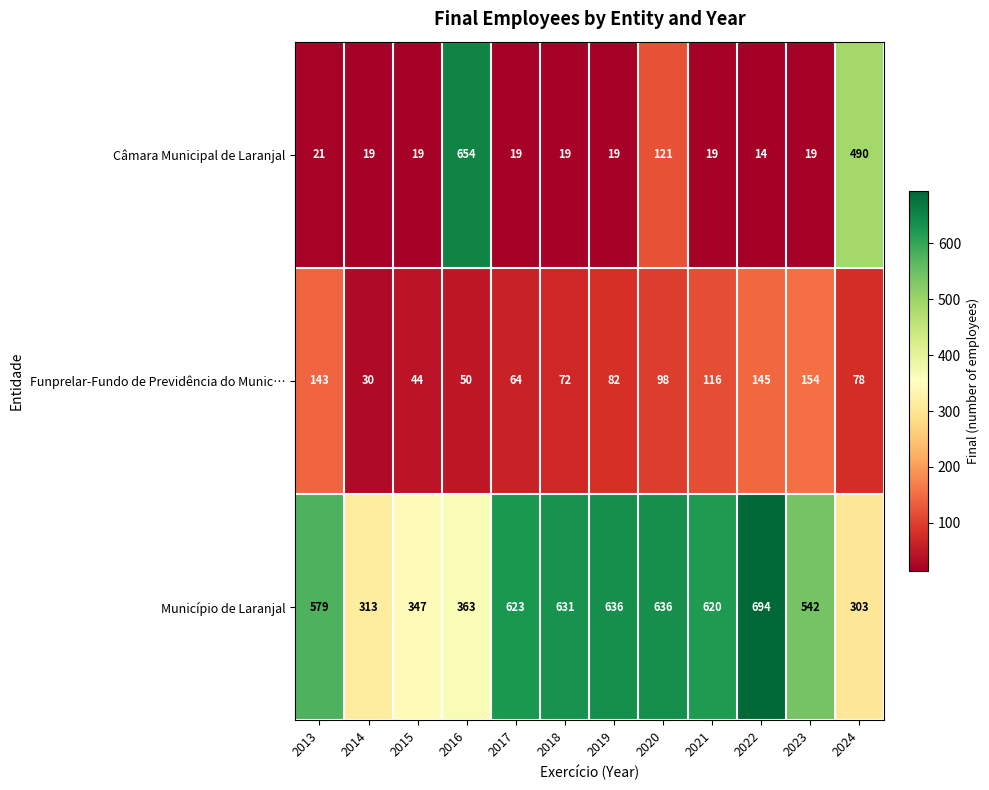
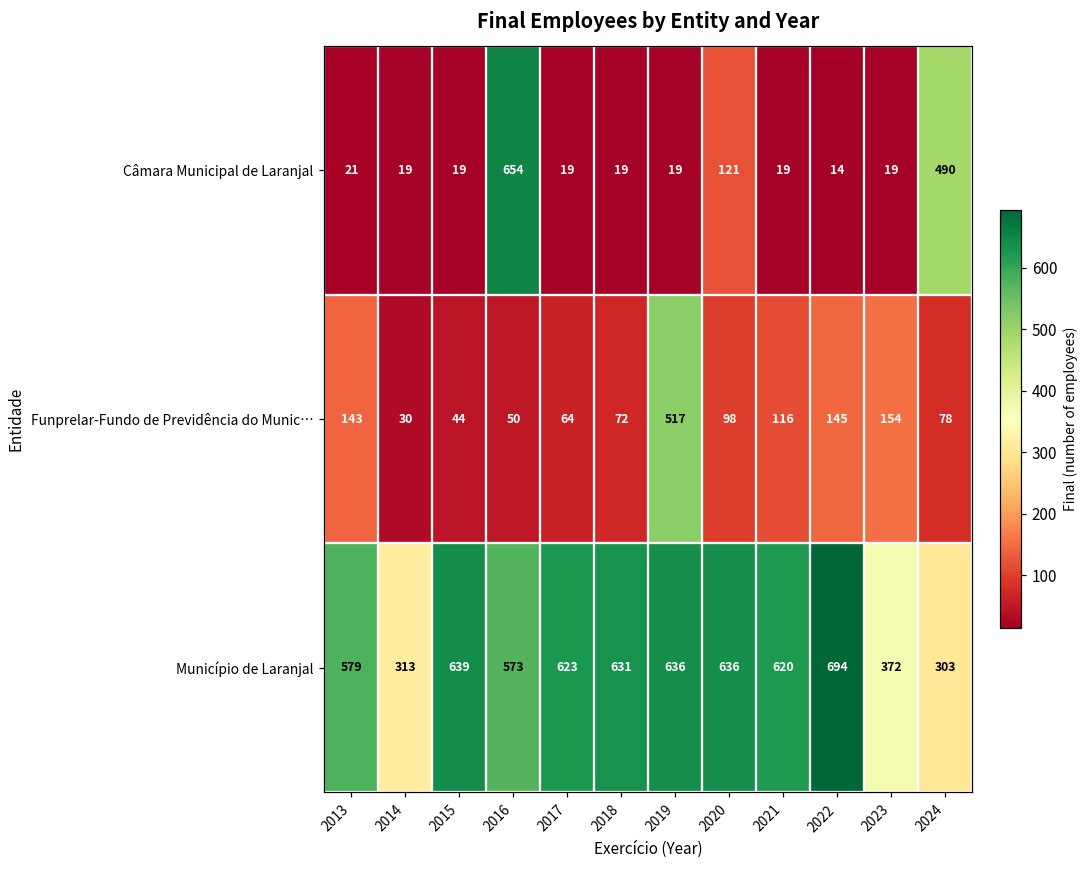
Funprelar-Fundo de Previdência do Munic…, 2019: 82 -> 517
Município de Laranjal, 2015: 347 -> 639
Município de Laranjal, 2016: 363 -> 573
Município de Laranjal, 2023: 542 -> 372
